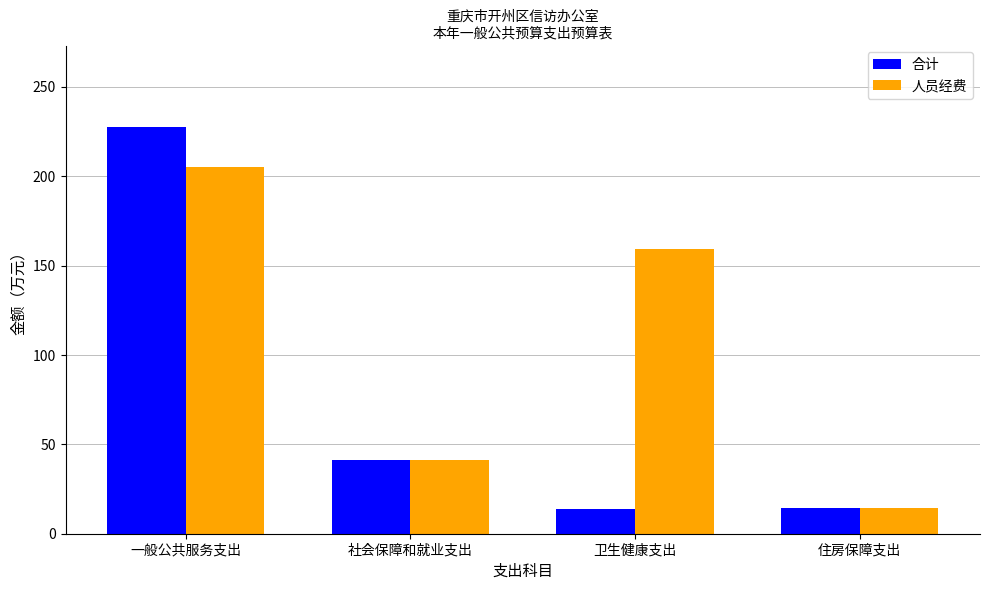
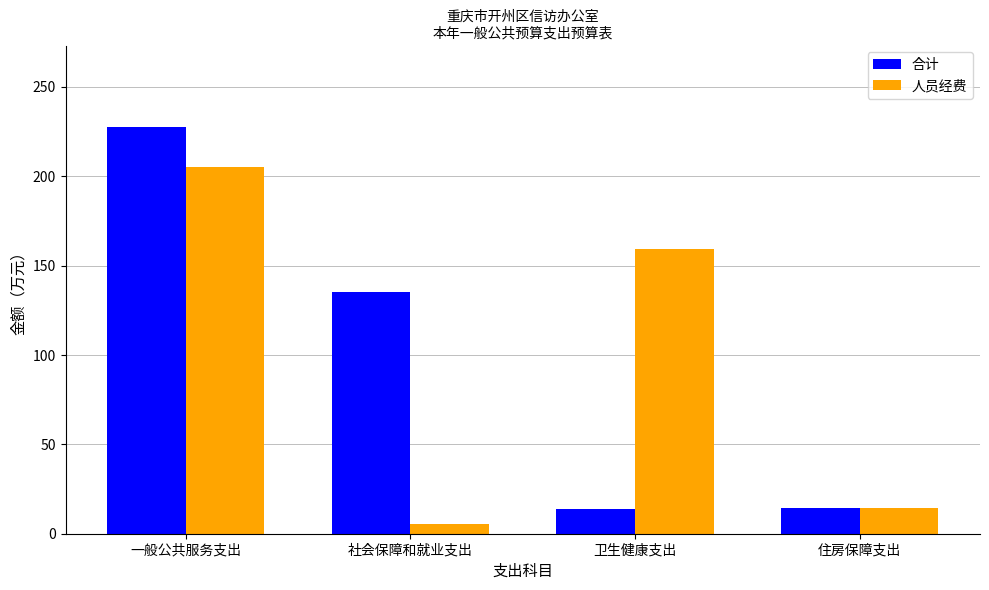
合计, 社会保障和就业支出: 41 -> 135
人员经费, 社会保障和就业支出: 41 -> 6
